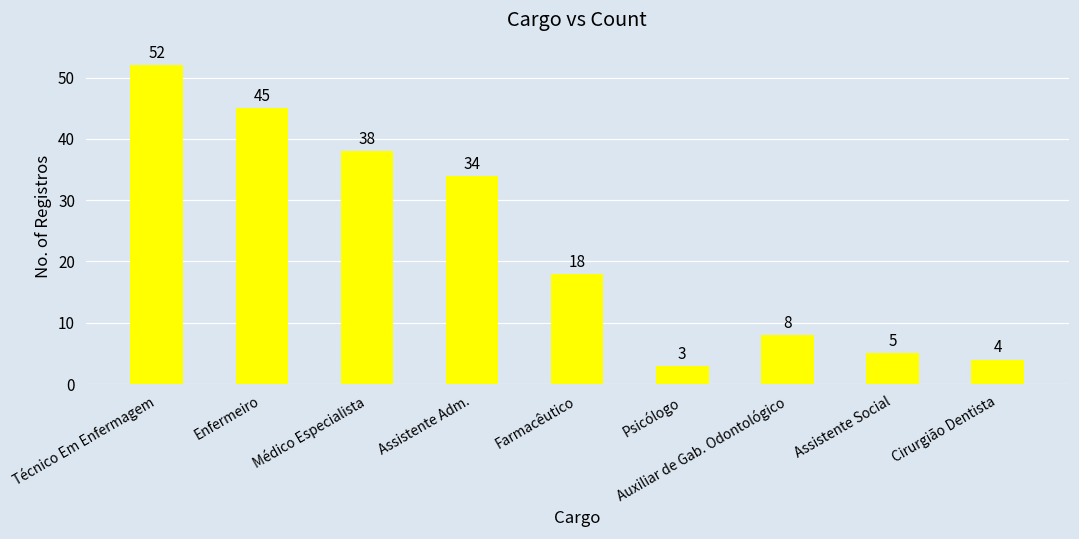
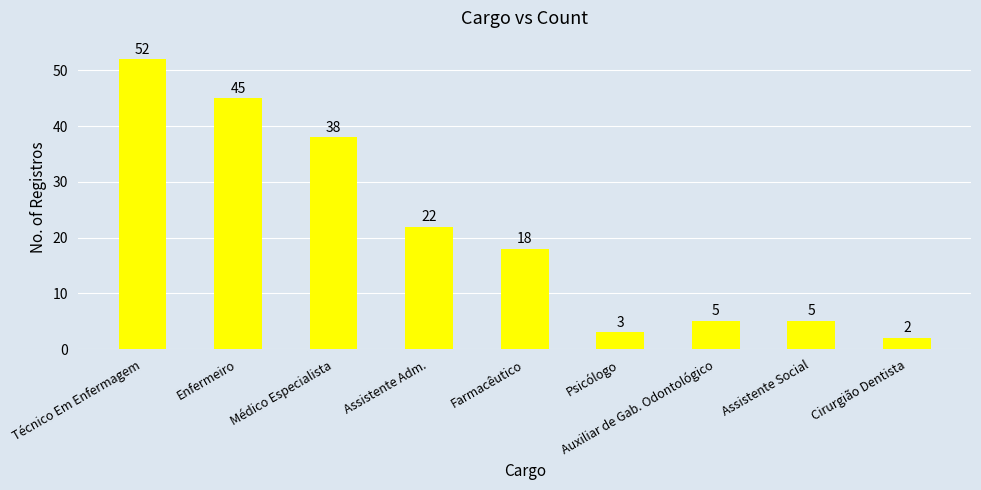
Assistente Adm.: 34 -> 22
Auxiliar de Gab. Odontológico: 8 -> 5
Cirurgião Dentista: 4 -> 2
